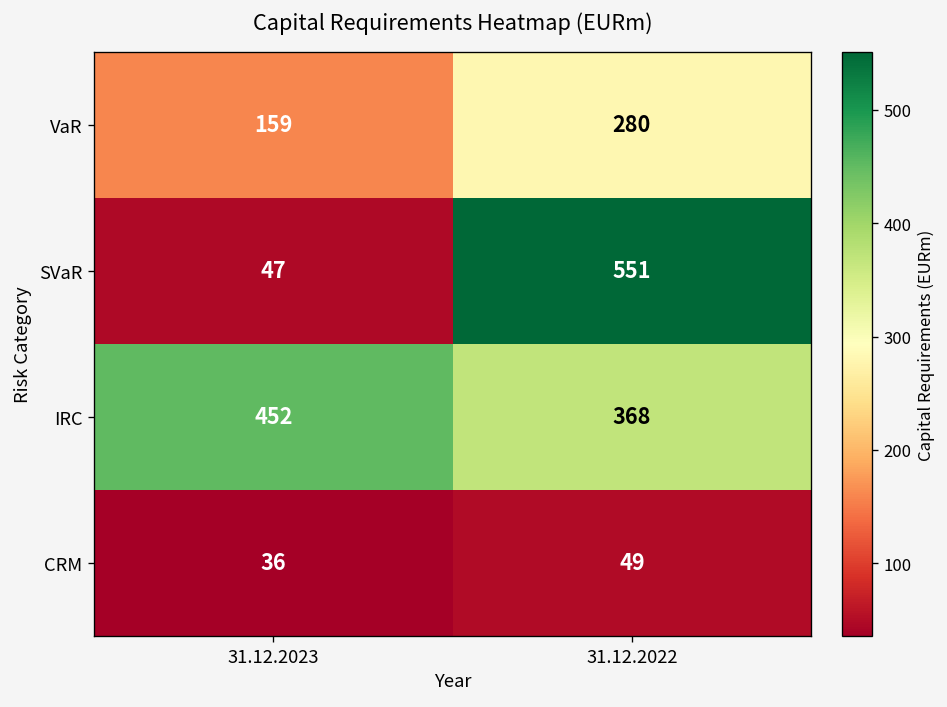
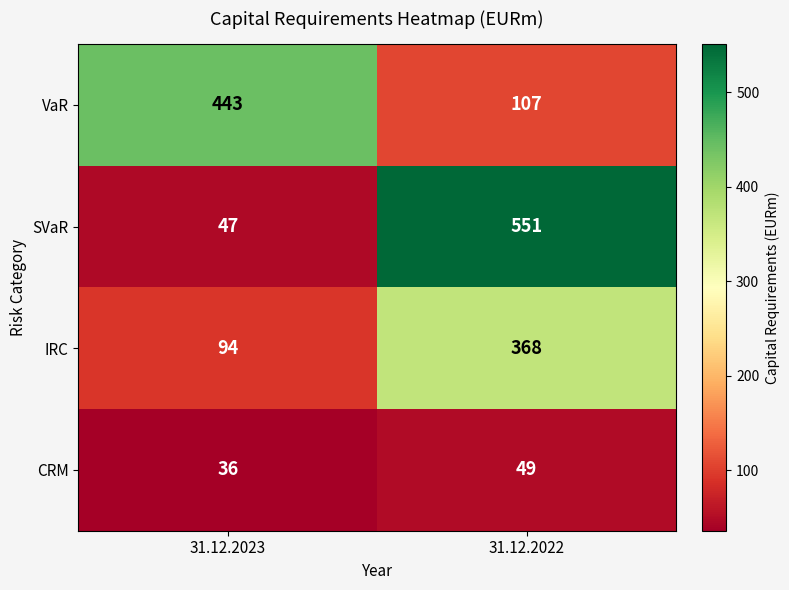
VaR, 31.12.2023: 159 -> 443
VaR, 31.12.2022: 280 -> 107
IRC, 31.12.2023: 452 -> 94
